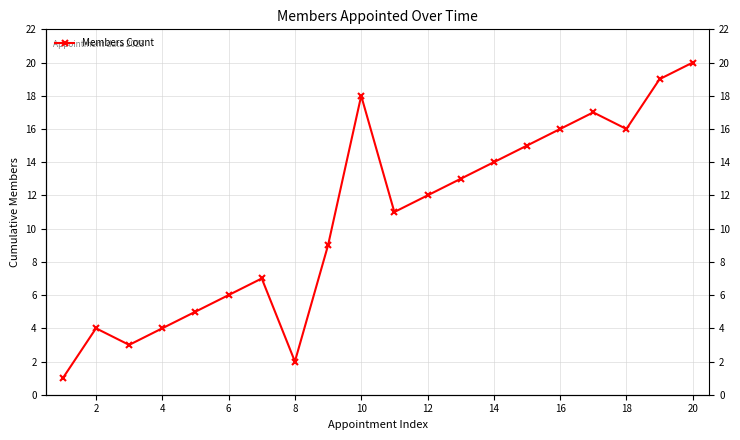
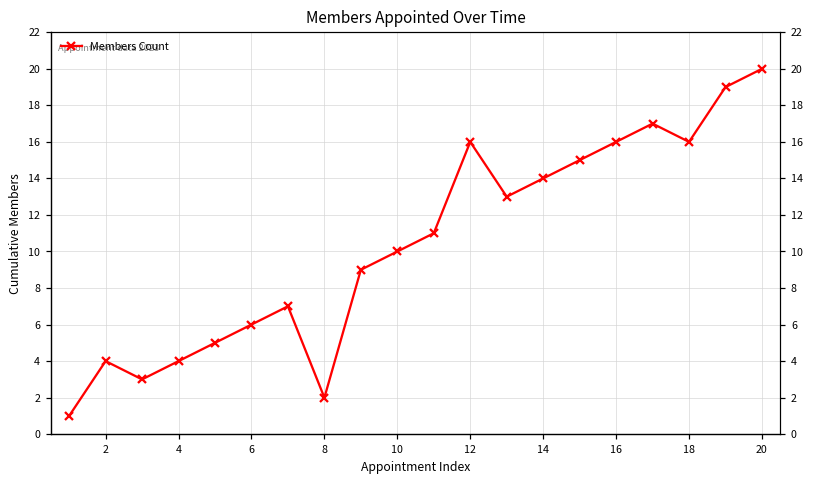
10: 18 -> 10
12: 12 -> 16
